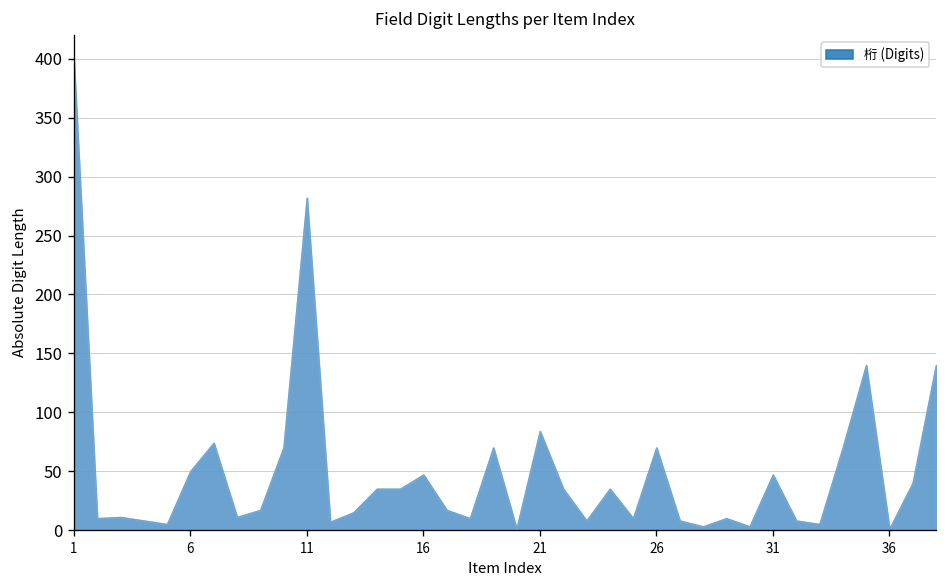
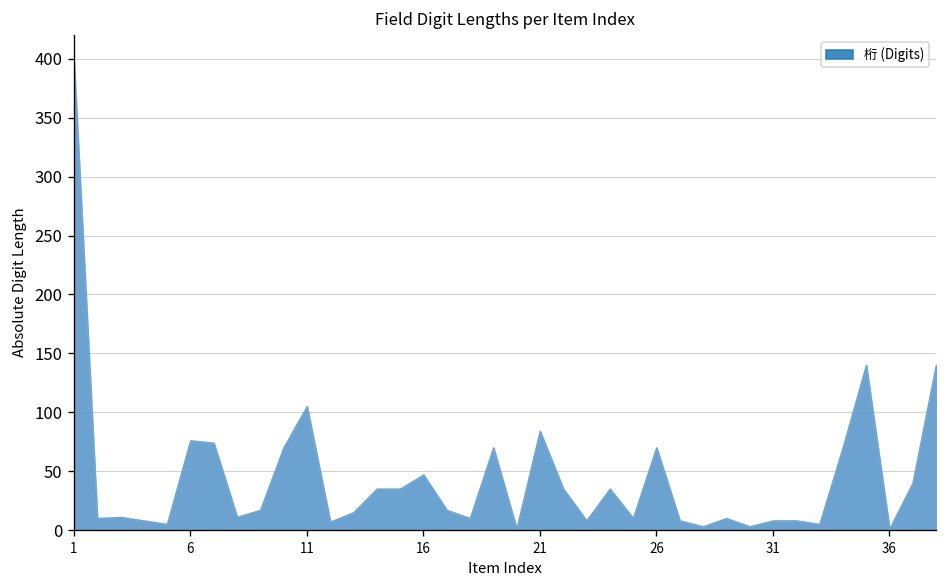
6: 50 -> 80
11: 280 -> 110
31: 50 -> 10
